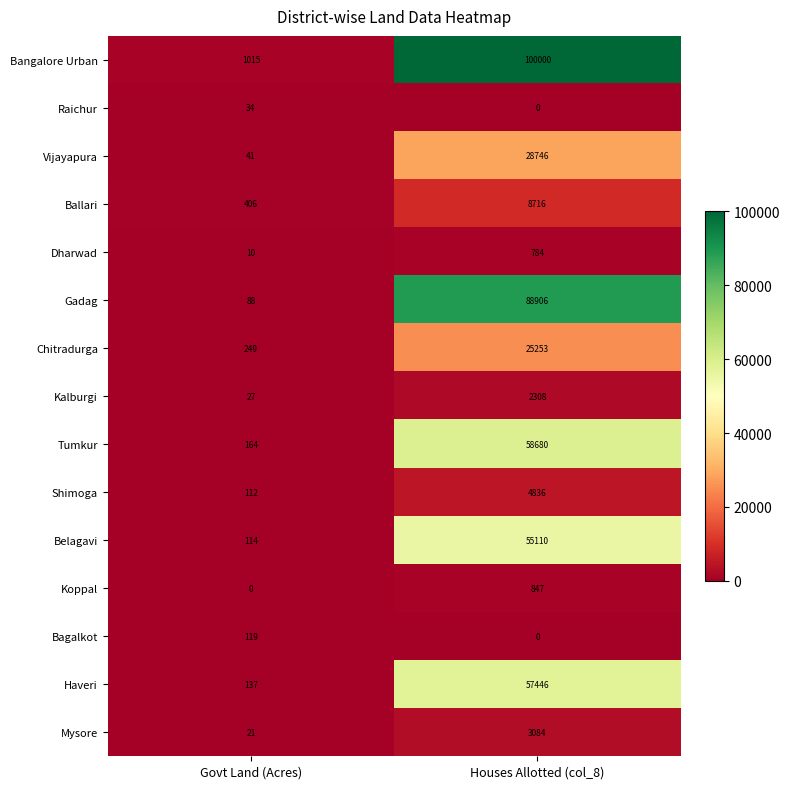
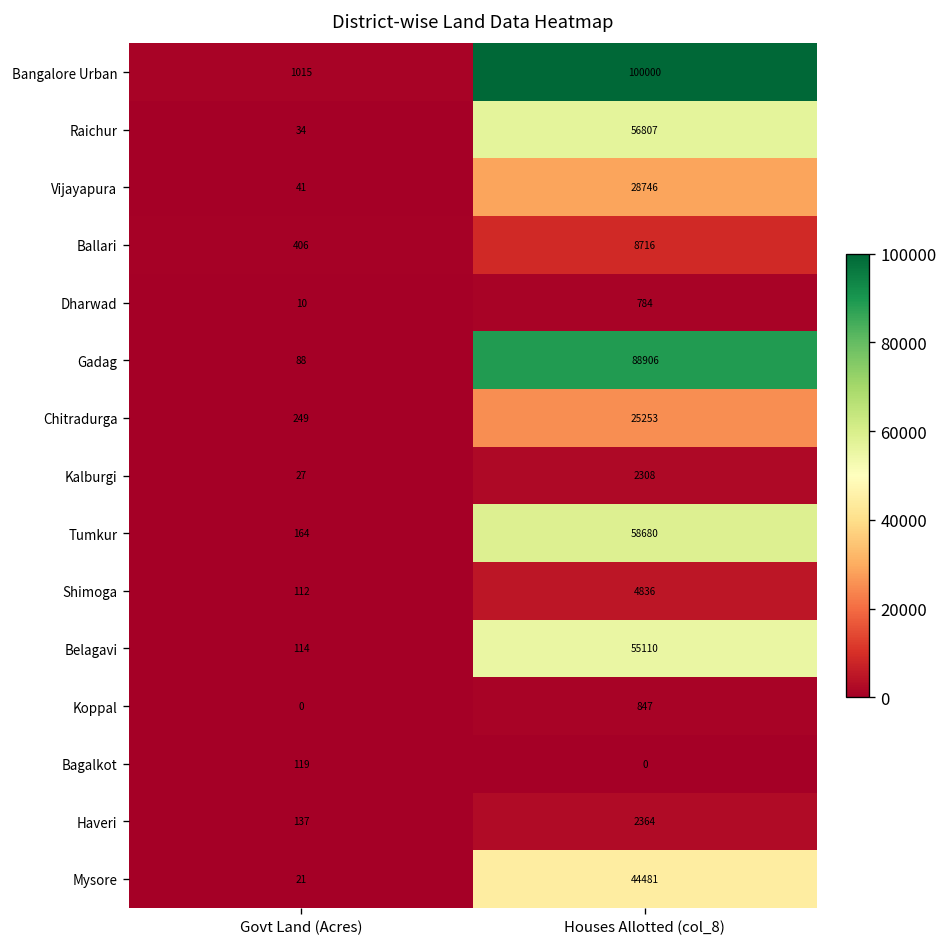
Raichur, Houses Allotted (col_8): 0 -> 56807
Haveri, Houses Allotted (col_8): 57446 -> 2364
Mysore, Houses Allotted (col_8): 3084 -> 44481
